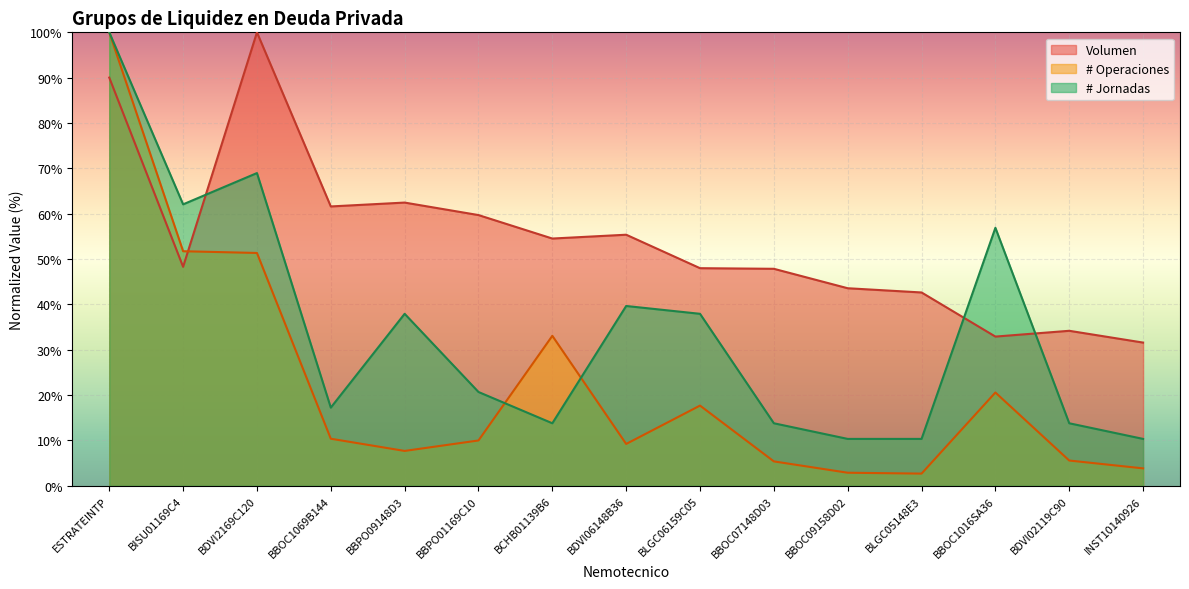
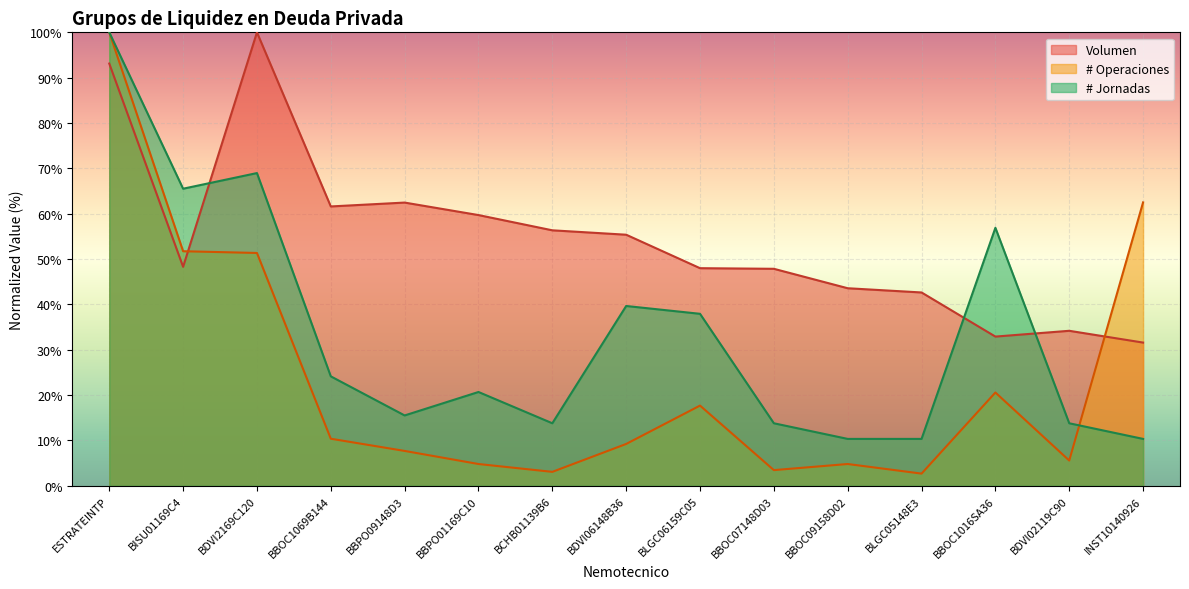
Volumen, ESTRATEINTP: 90% -> 93%
# Jornadas, BISU01169C4: 62% -> 66%
# Jornadas, BBOC1069B144: 17% -> 24%
# Jornadas, BBPO09148D3: 38% -> 16%
# Operaciones, BBPO01169C10: 10% -> 5%
Volumen, BCHB01139B6: 55% -> 56%
# Operaciones, BCHB01139B6: 33% -> 3%
# Operaciones, BBOC07148D03: 5% -> 3%
# Operaciones, BBOC09158D02: 3% -> 5%
# Operaciones, INST10140926: 4% -> 63%
